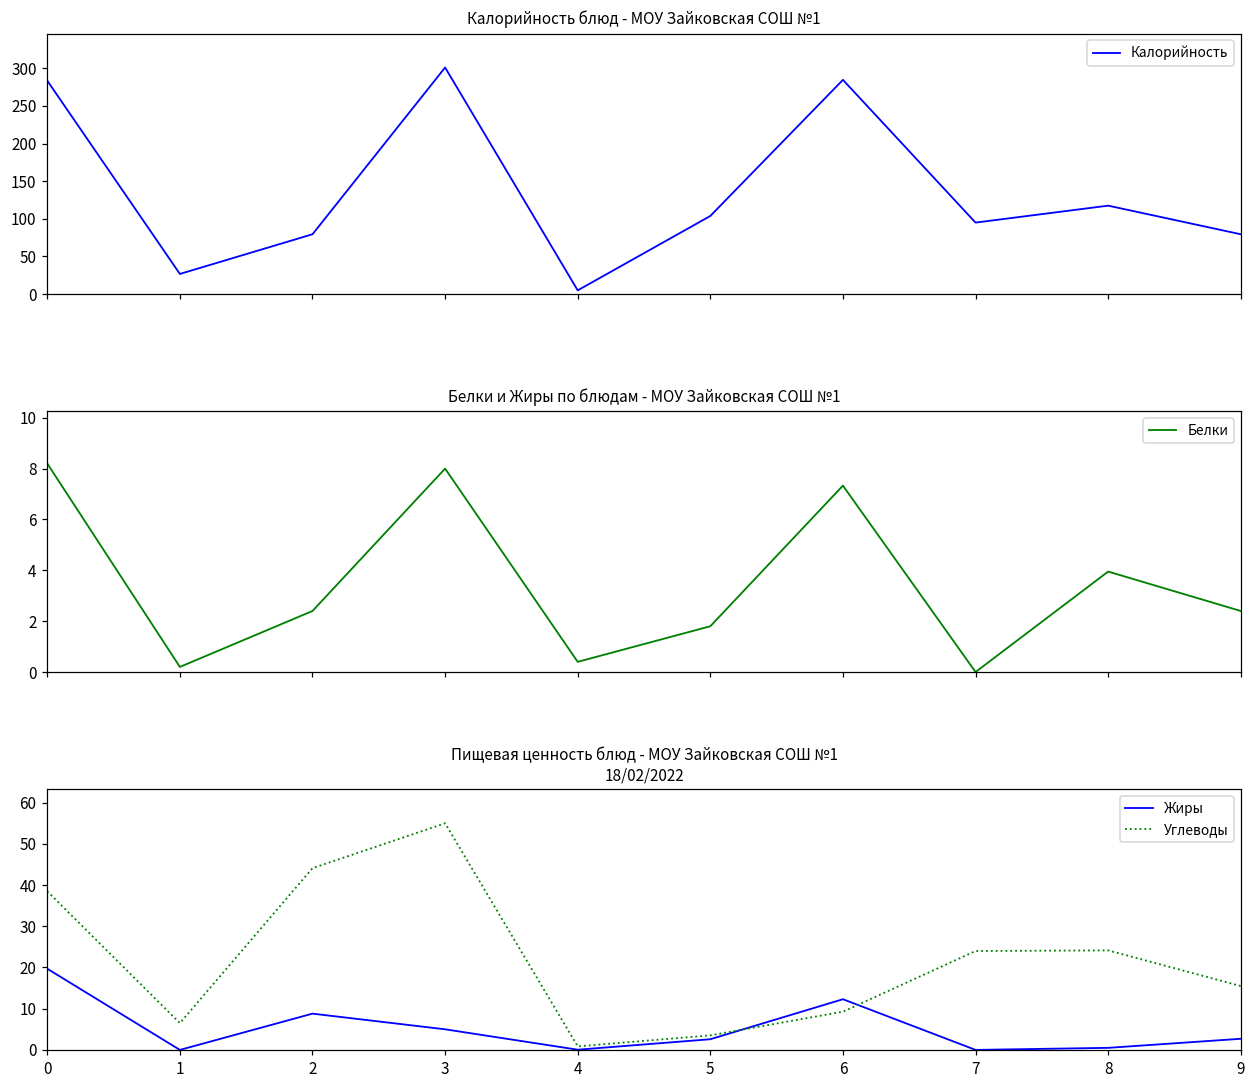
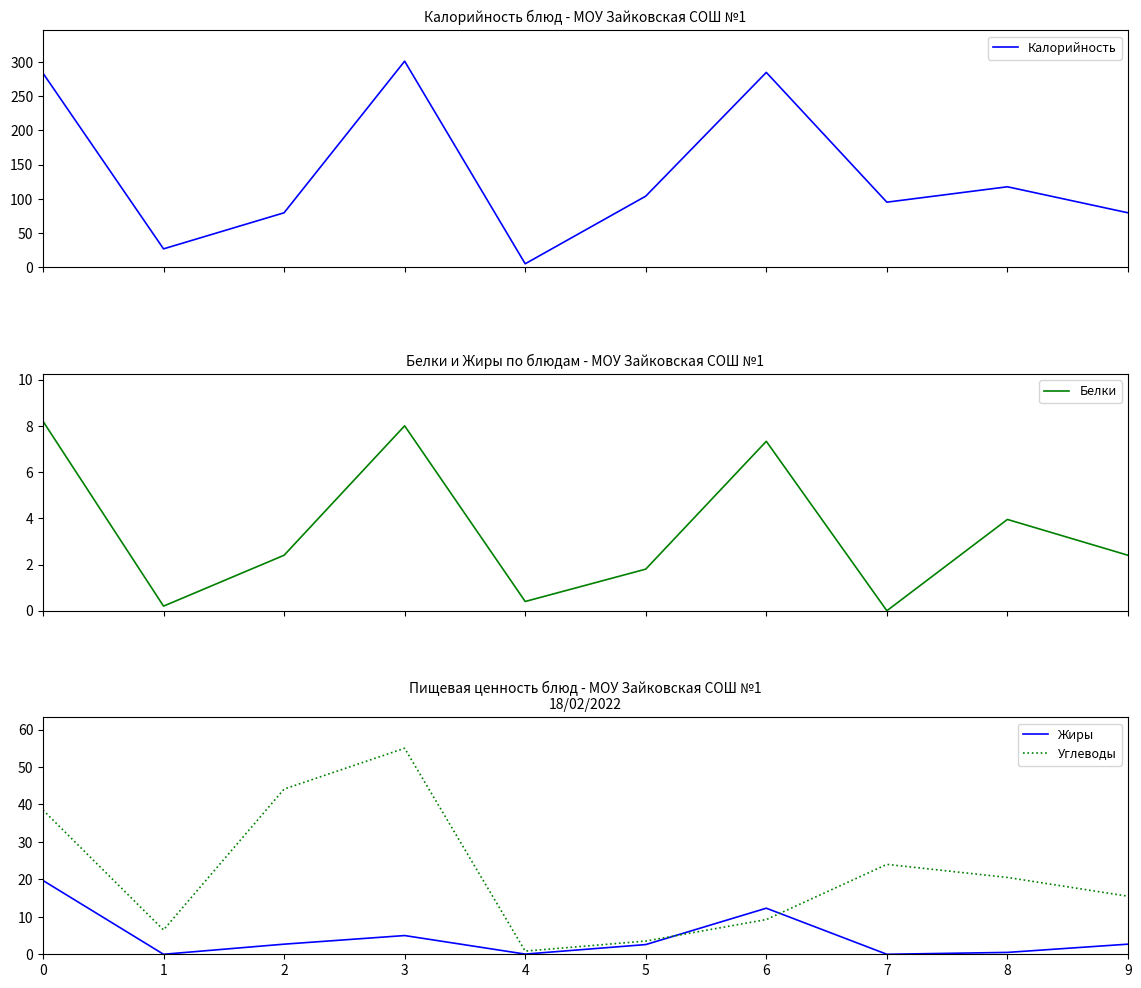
Пищевая ценность блюд - МОУ Зайковская СОШ №1 18/02/2022, Жиры, 2: 9 -> 3
Пищевая ценность блюд - МОУ Зайковская СОШ №1 18/02/2022, Углеводы, 8: 24 -> 21
